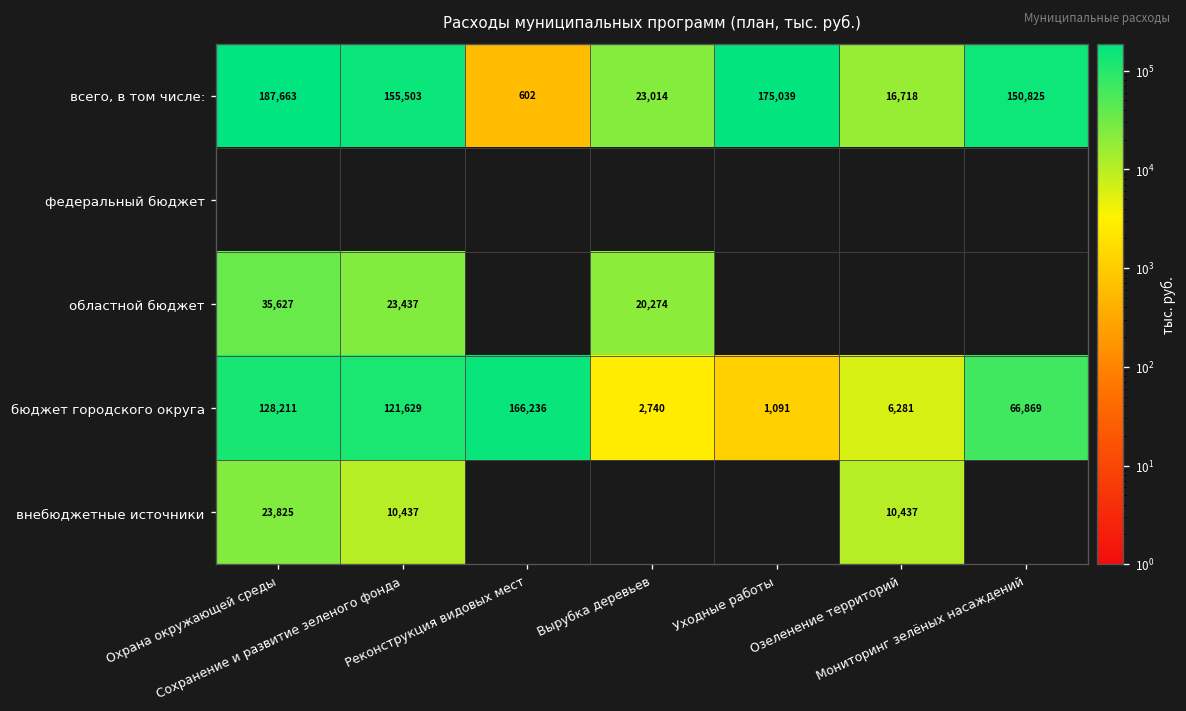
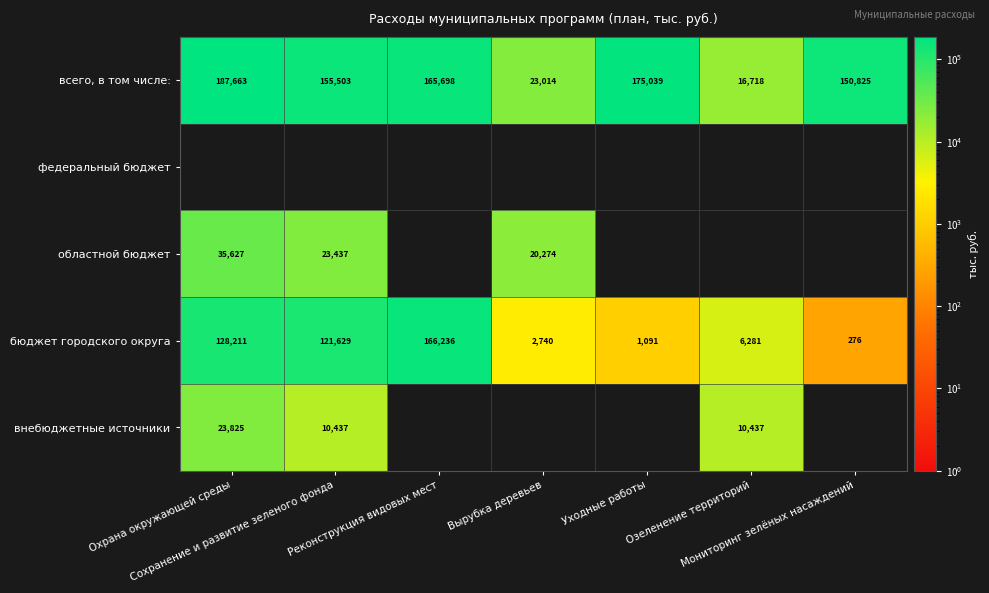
всего, в том числе:, Реконструкция видовых мест: 602 -> 165,698
бюджет городского округа, Мониторинг зелёных насаждений: 66,869 -> 276
